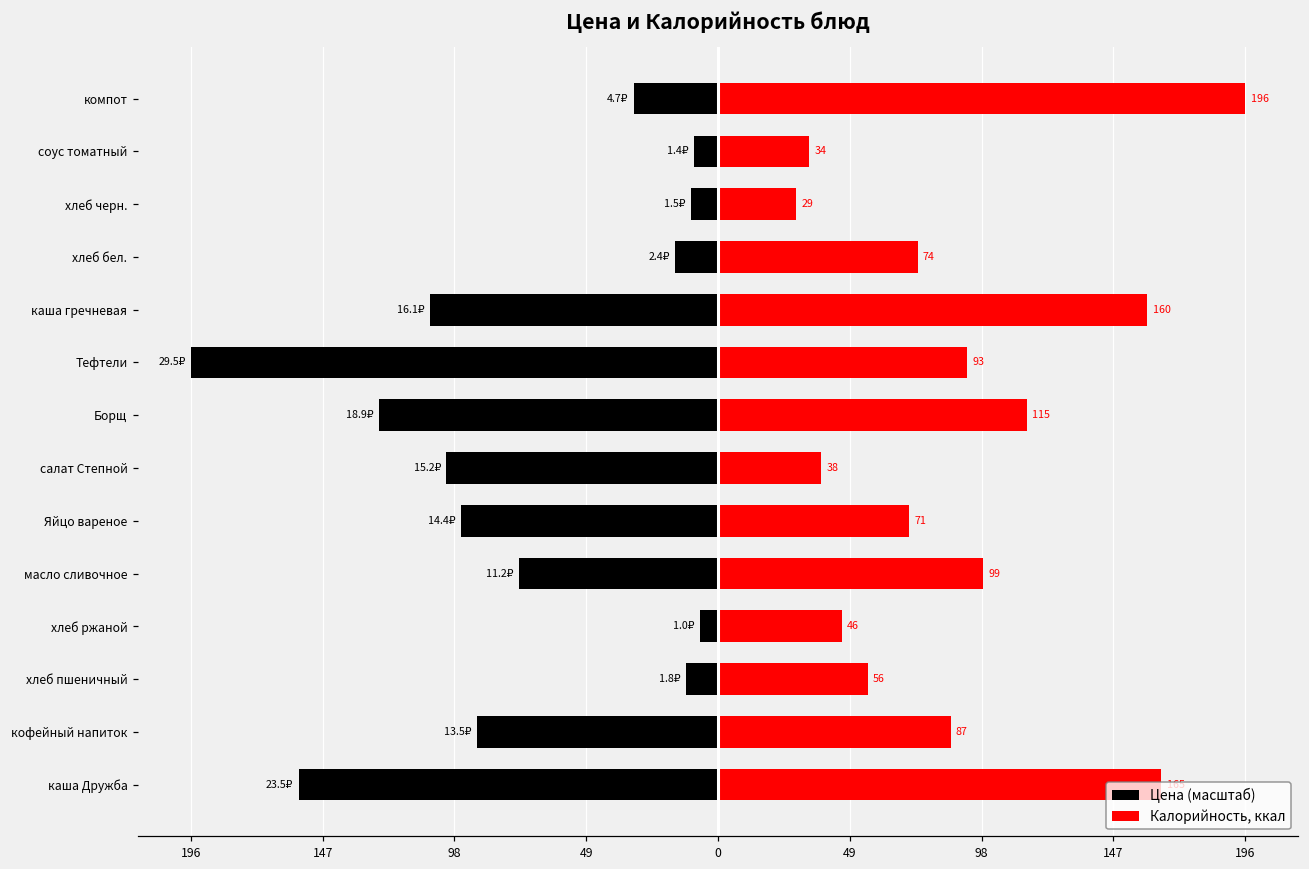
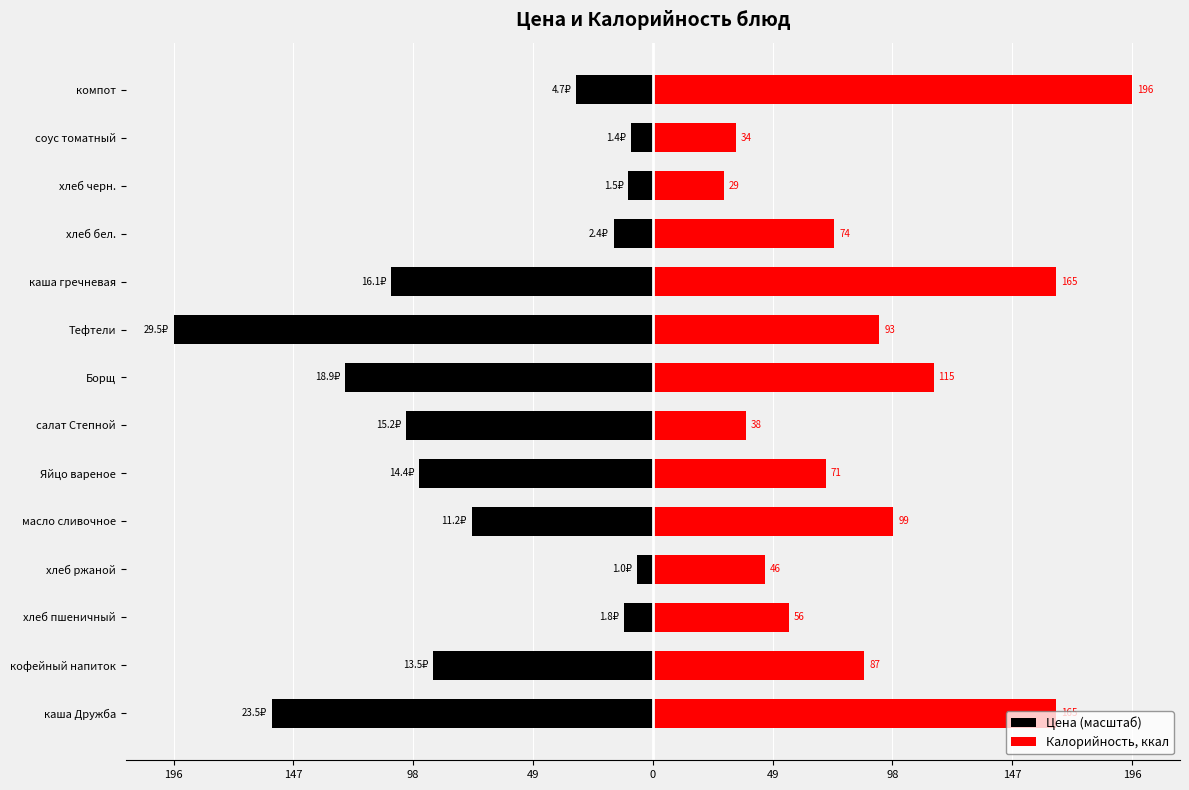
Калорийность, ккал, каша гречневая: 160 -> 165
